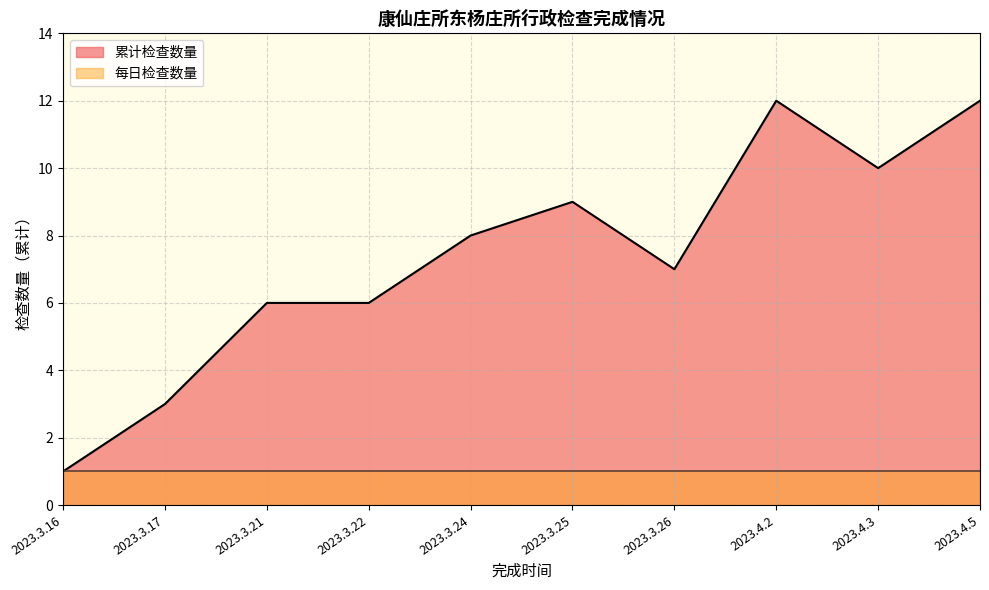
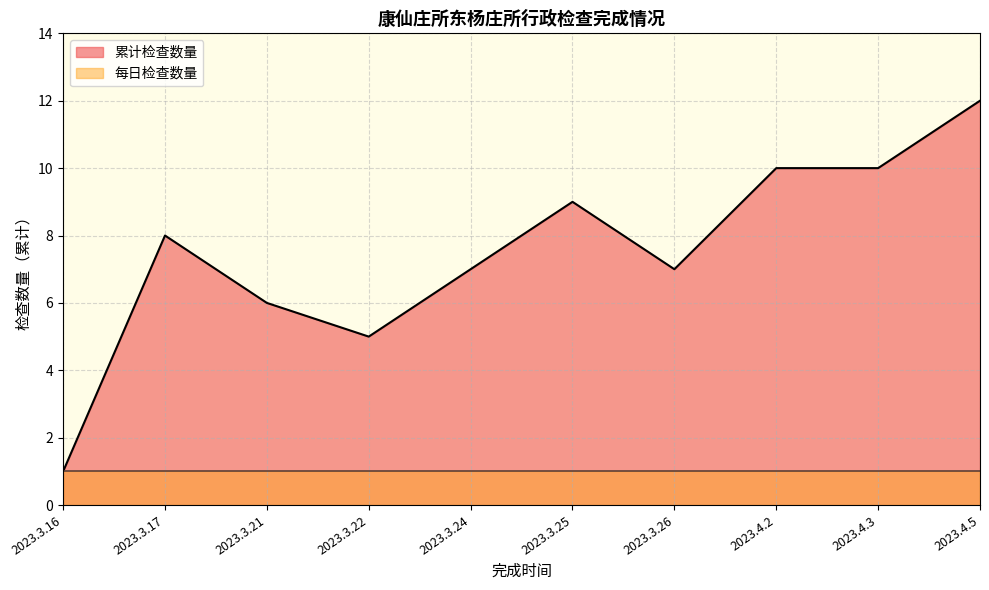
累计检查数量, 2023.3.17: 3 -> 8
累计检查数量, 2023.3.22: 6 -> 5
累计检查数量, 2023.3.24: 8 -> 7
累计检查数量, 2023.4.2: 12 -> 10
